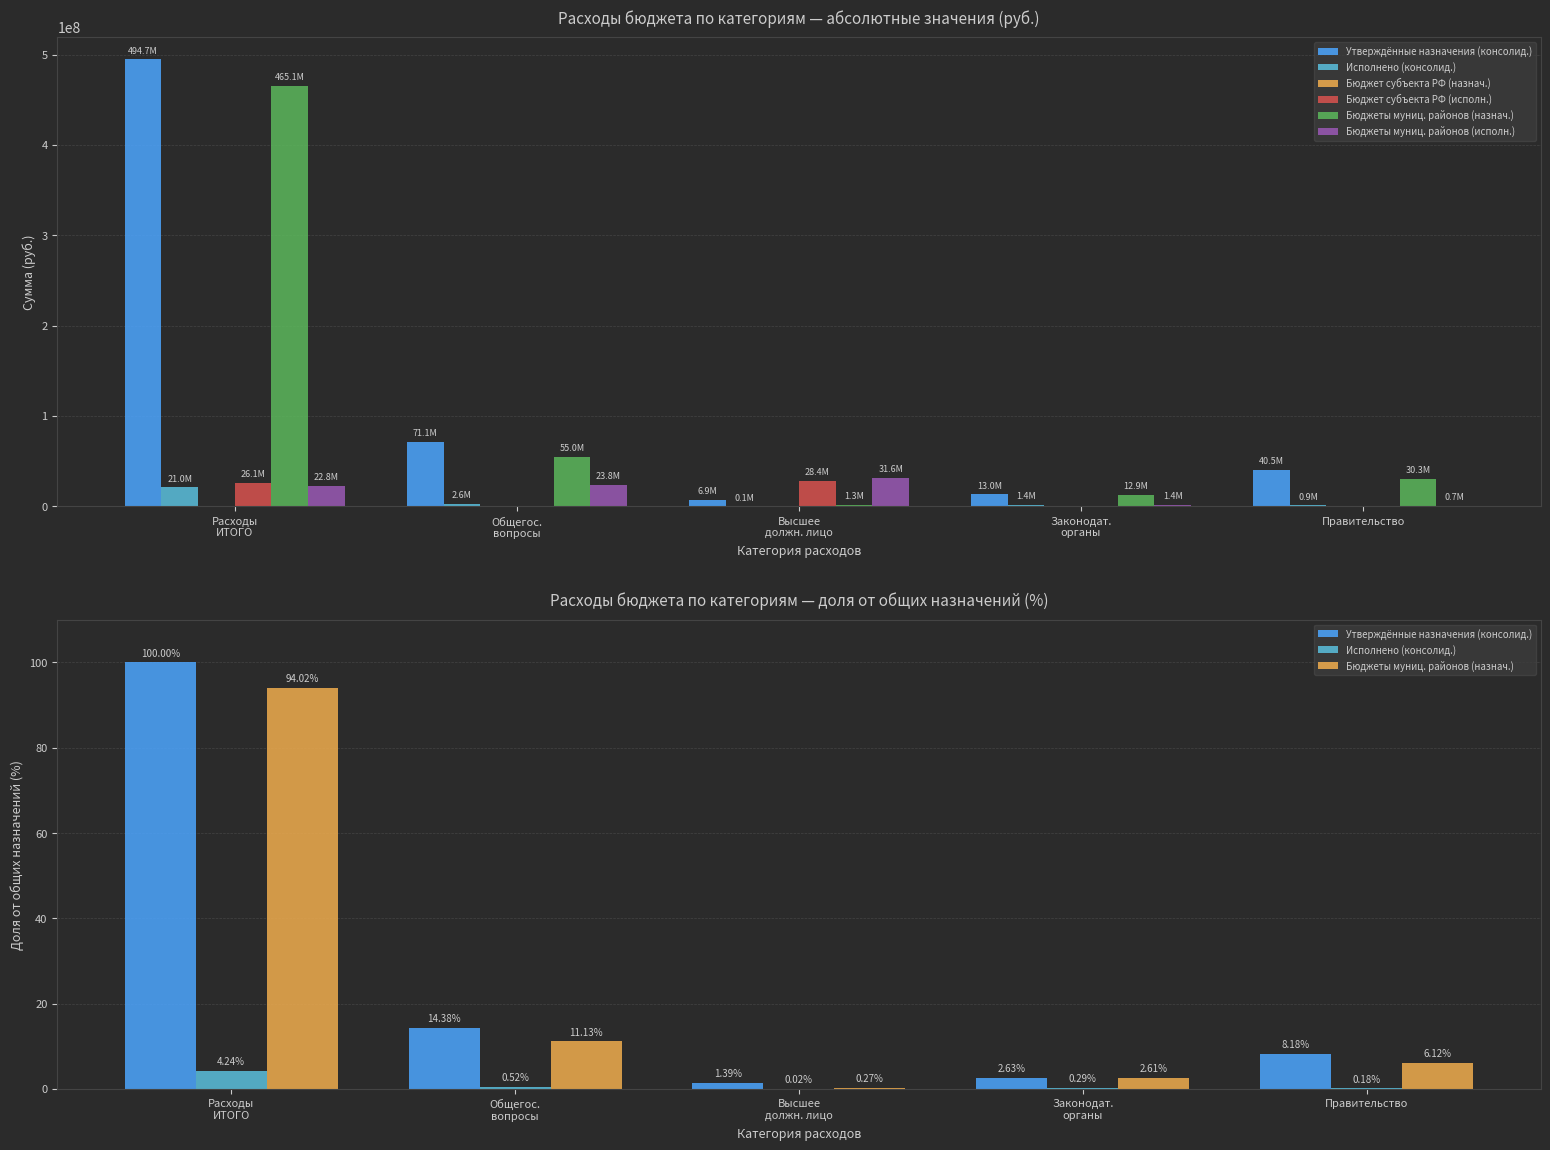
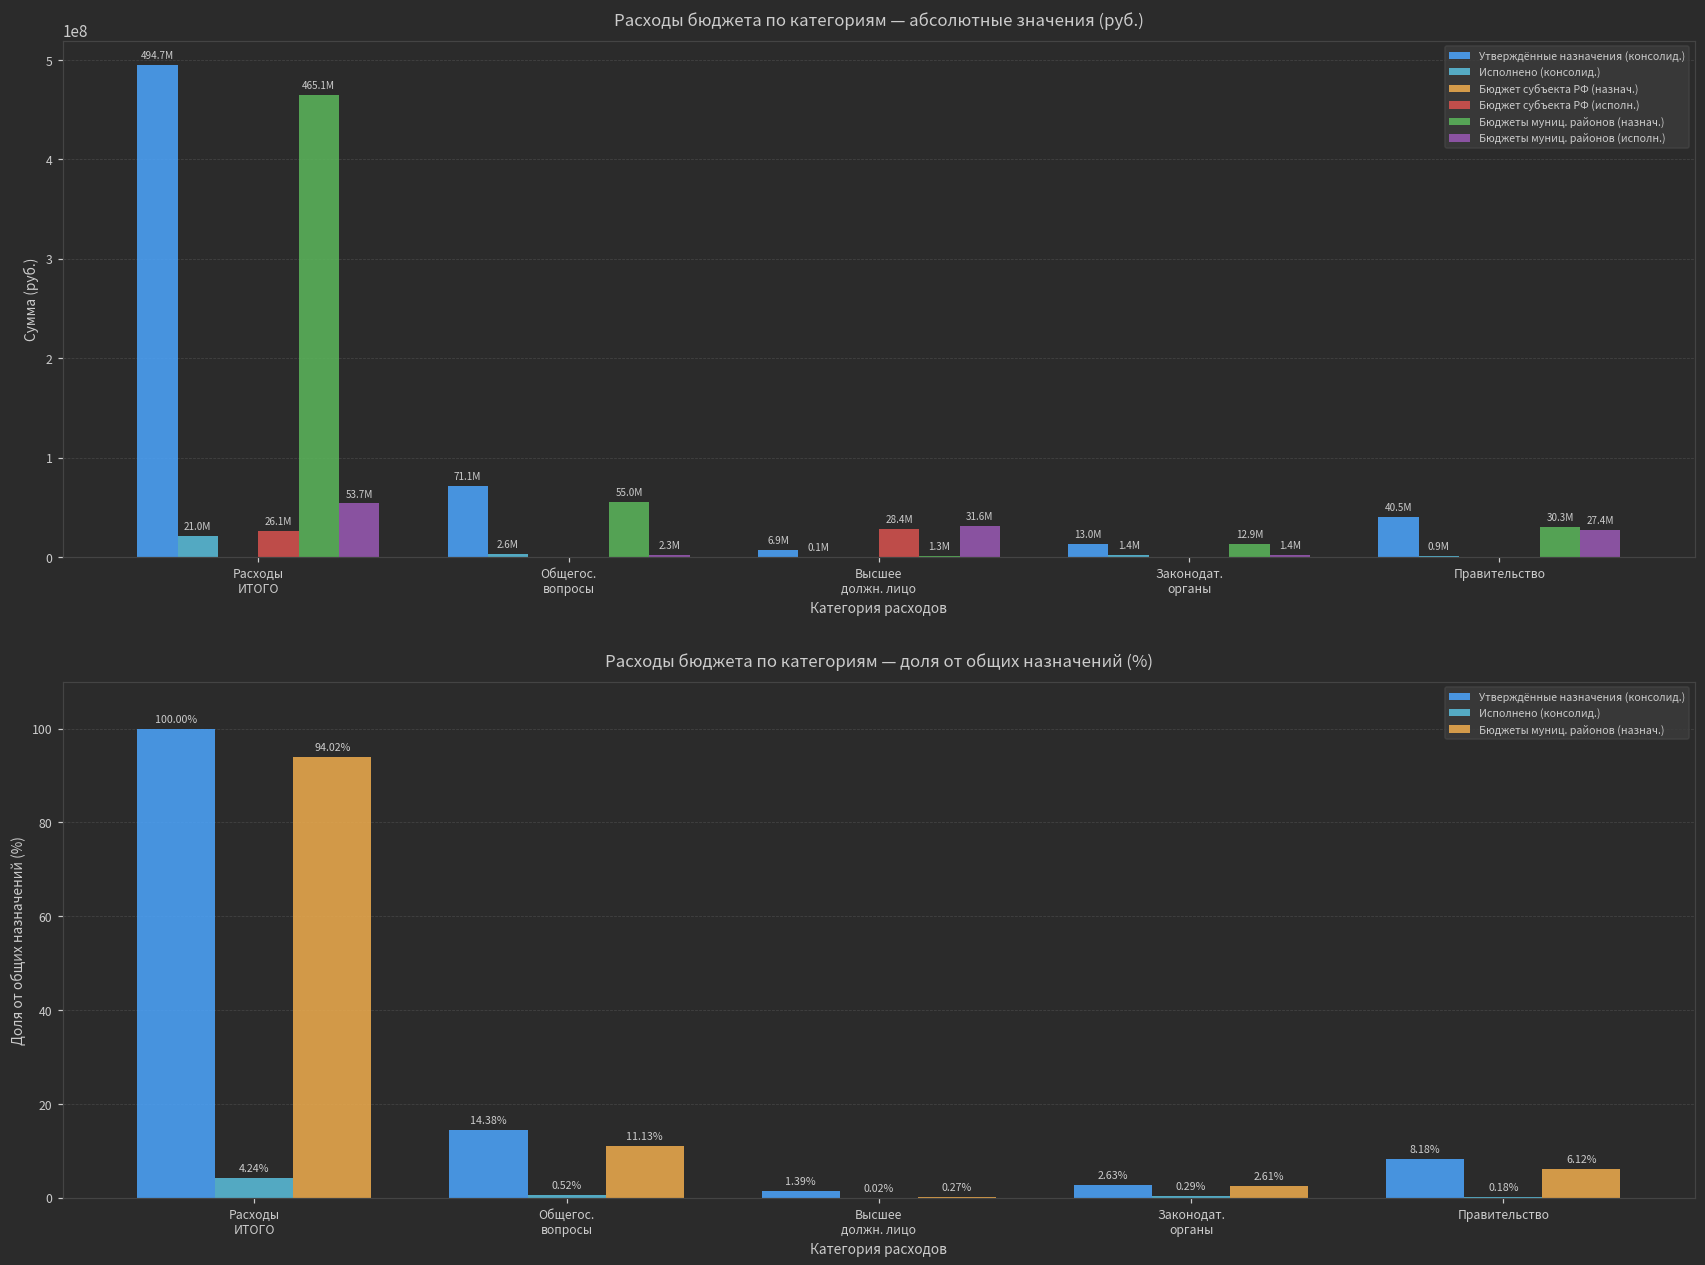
Расходы бюджета по категориям — абсолютные значения (руб.), Бюджеты муниц. районов (исполн.), Расходы ИТОГО: 22.8M -> 53.7M
Расходы бюджета по категориям — абсолютные значения (руб.), Бюджеты муниц. районов (исполн.), Общегос. вопросы: 23.8M -> 2.3M
Расходы бюджета по категориям — абсолютные значения (руб.), Бюджеты муниц. районов (исполн.), Правительство: 0.7M -> 27.4M
